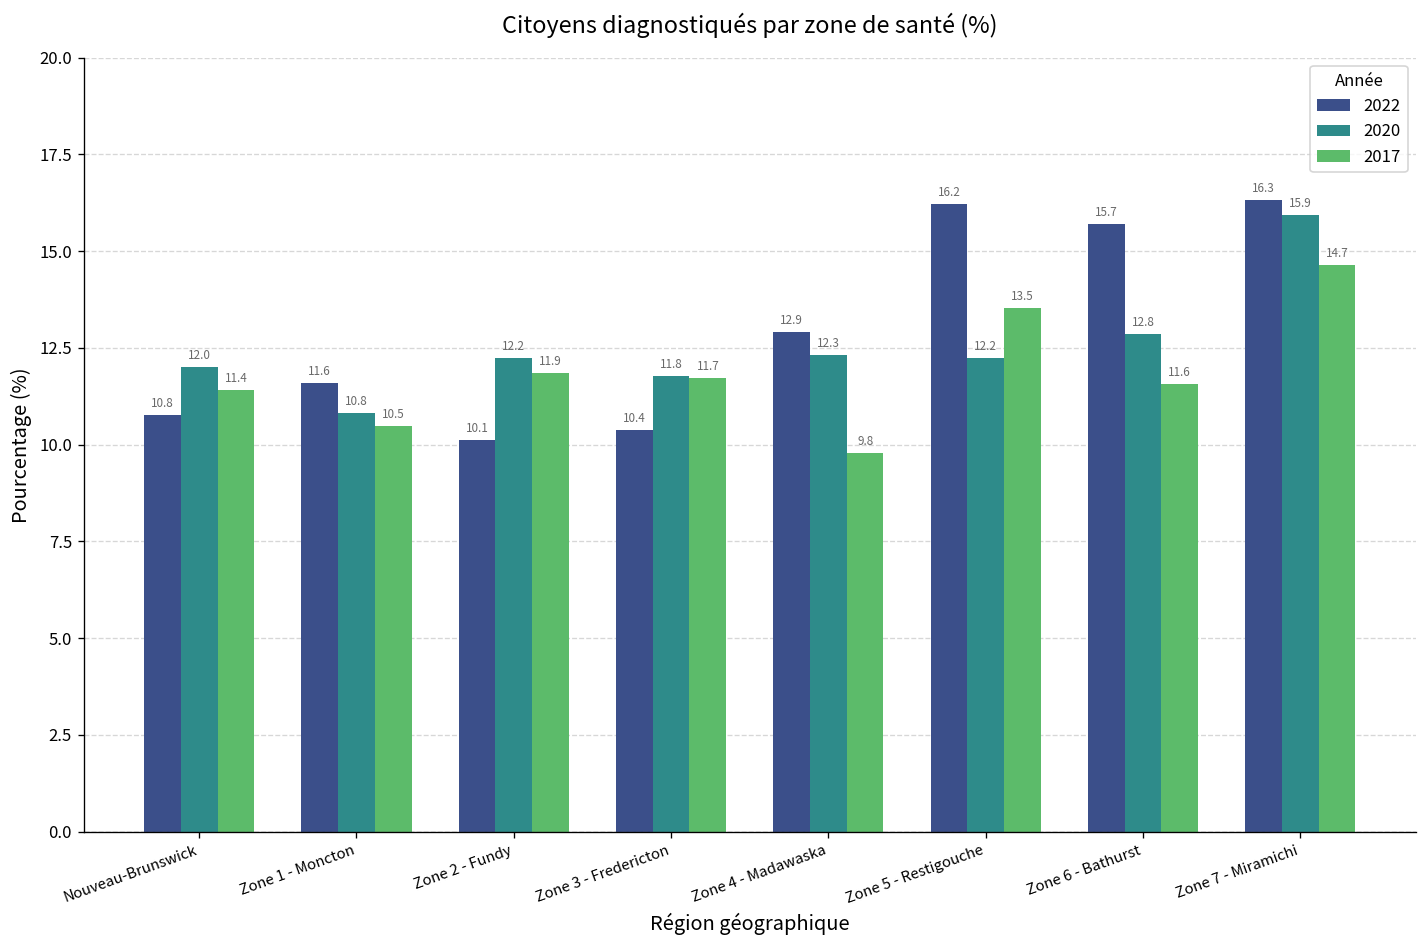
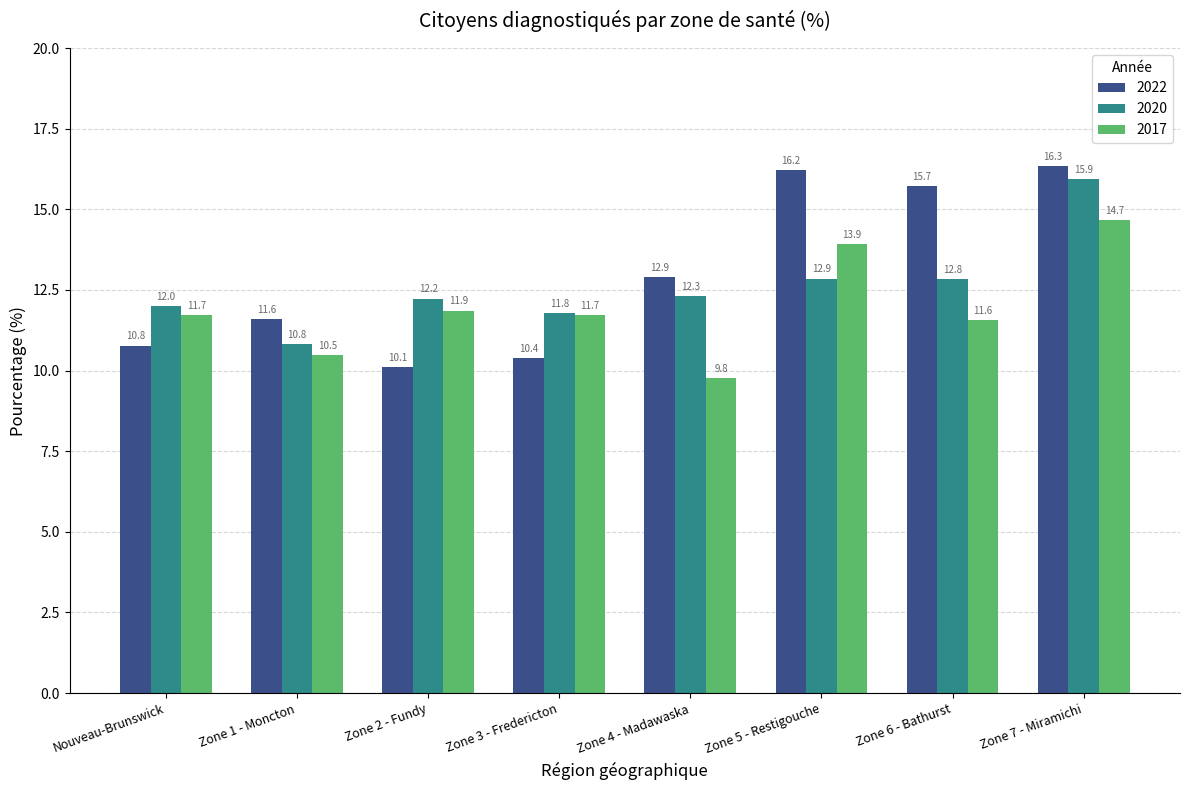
2017, Nouveau-Brunswick: 11.4 -> 11.7
2020, Zone 5 - Restigouche: 12.2 -> 12.9
2017, Zone 5 - Restigouche: 13.5 -> 13.9
